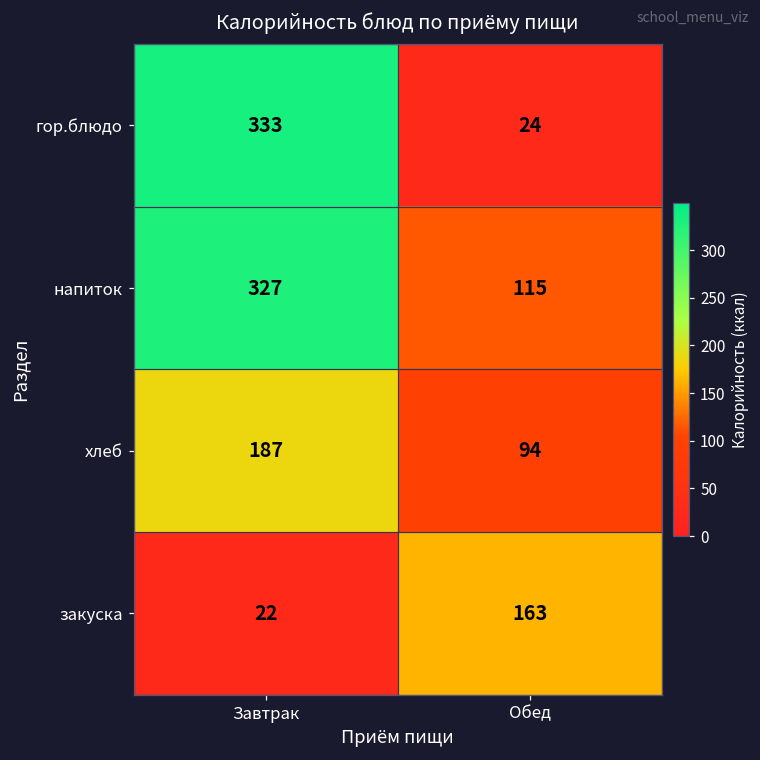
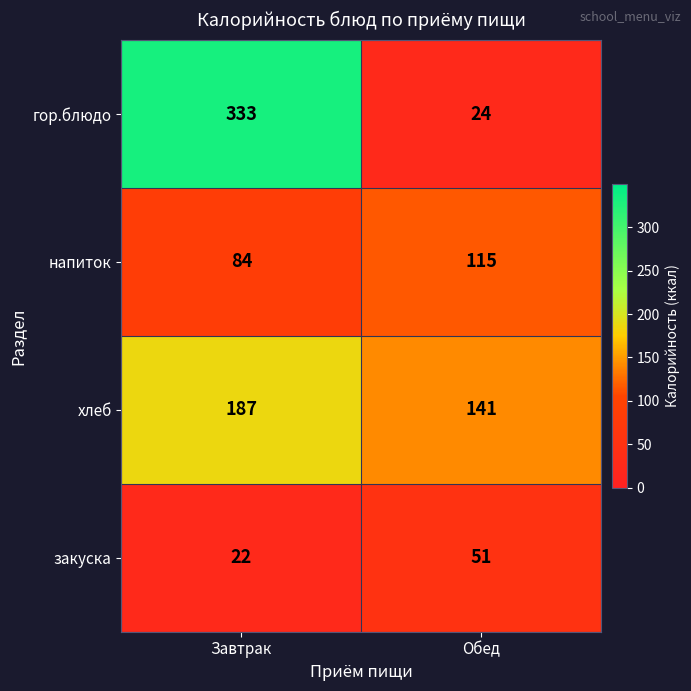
напиток, Завтрак: 327 -> 84
хлеб, Обед: 94 -> 141
закуска, Обед: 163 -> 51
